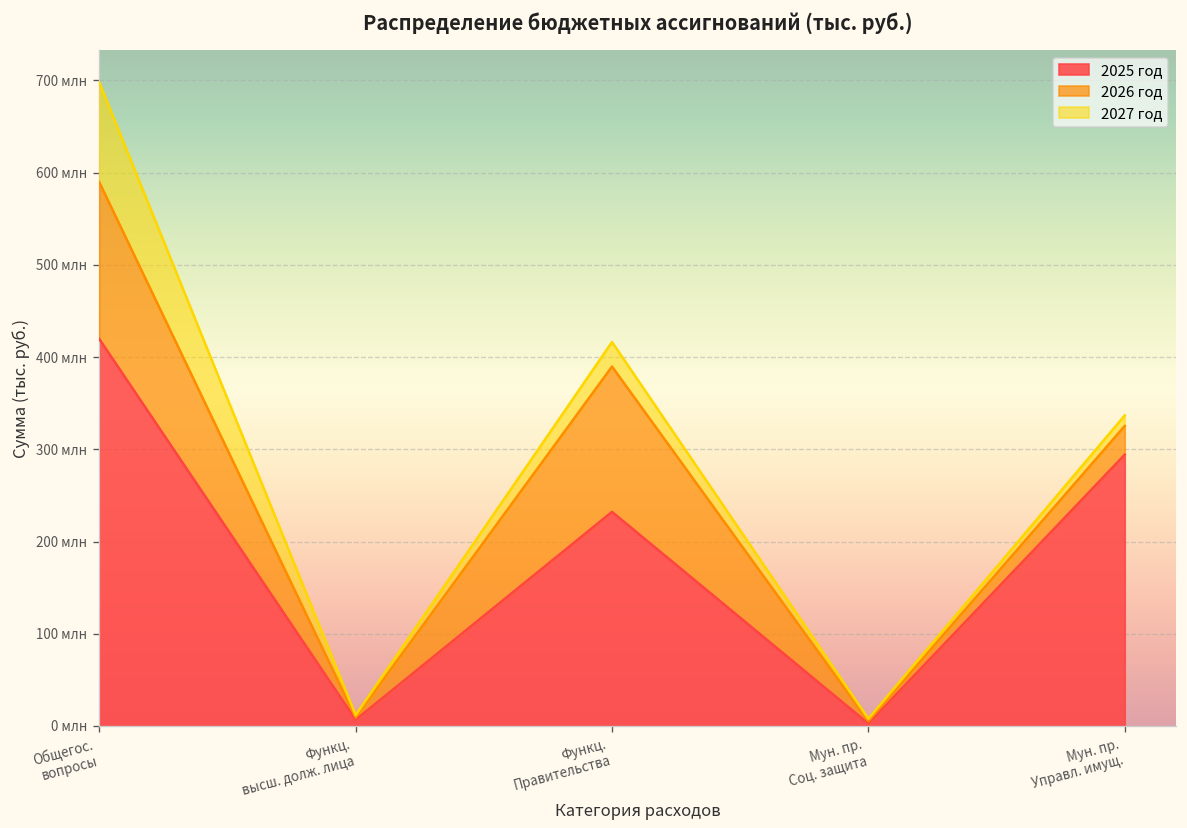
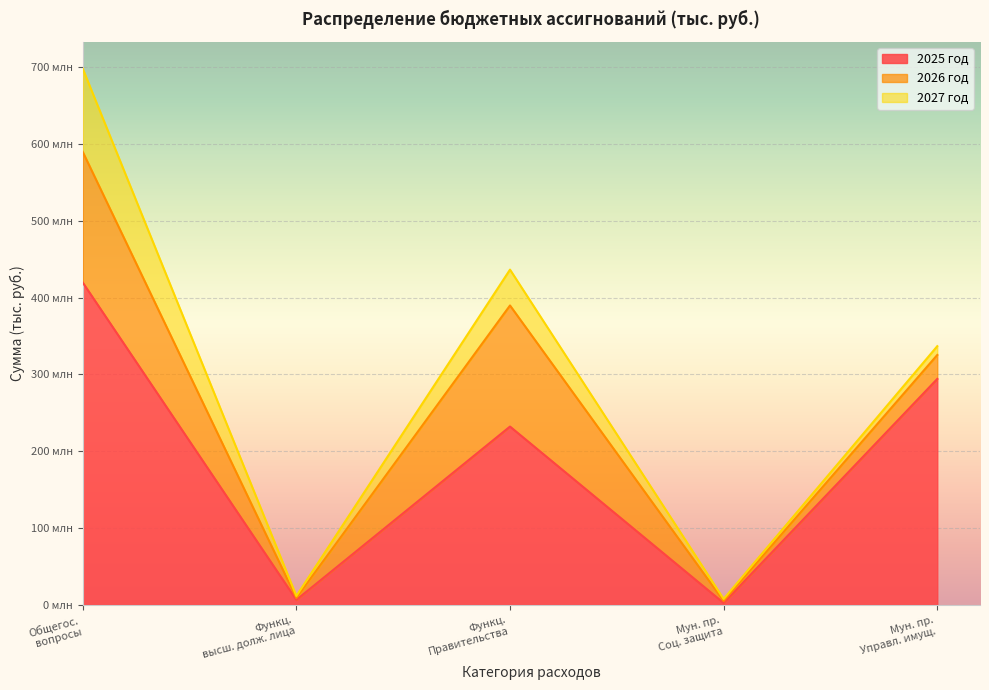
2027 год, Функц. Правительства: 30 млн -> 50 млн
